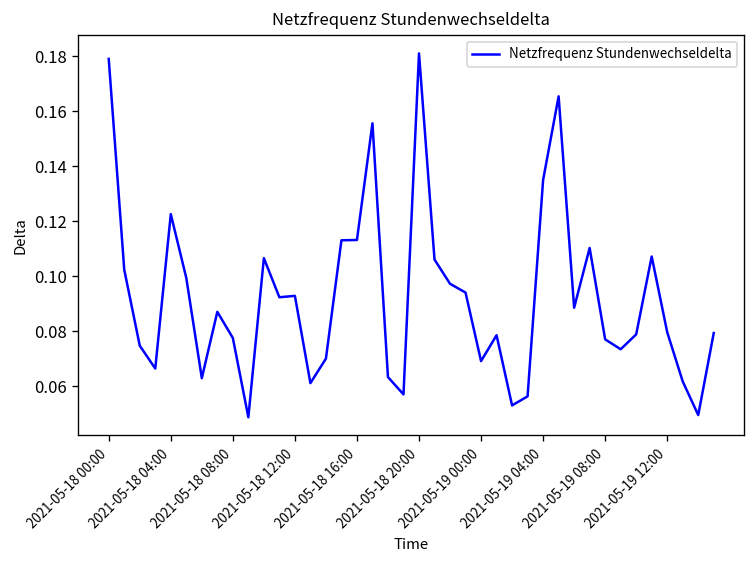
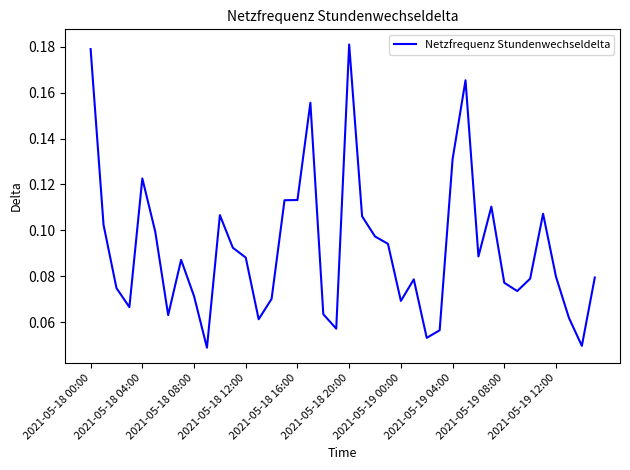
2021-05-18 08:00: 0.078 -> 0.071
2021-05-18 12:00: 0.093 -> 0.088
2021-05-19 04:00: 0.135 -> 0.131
